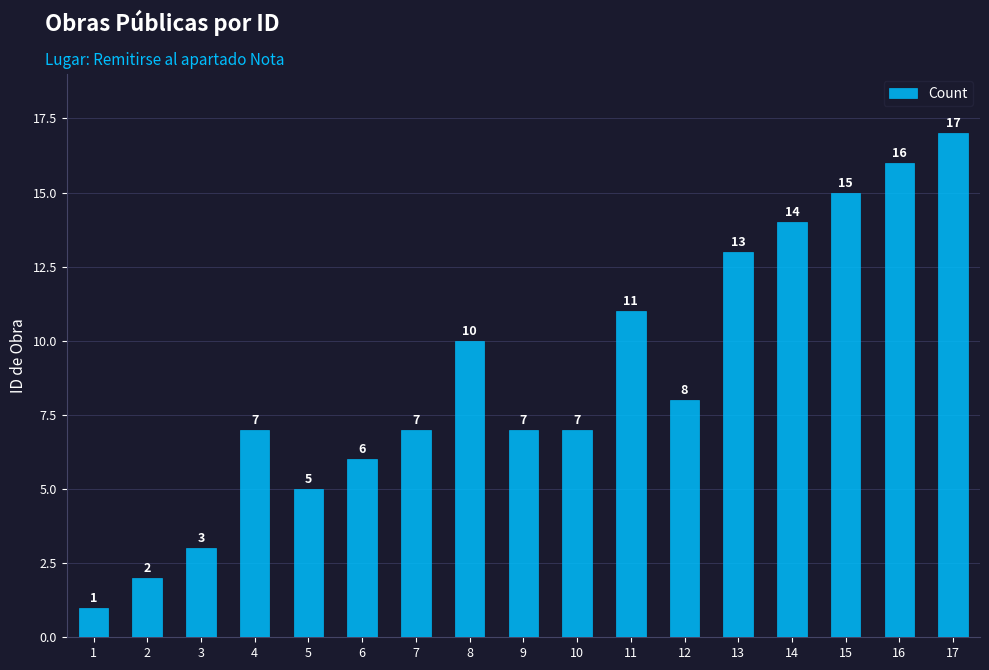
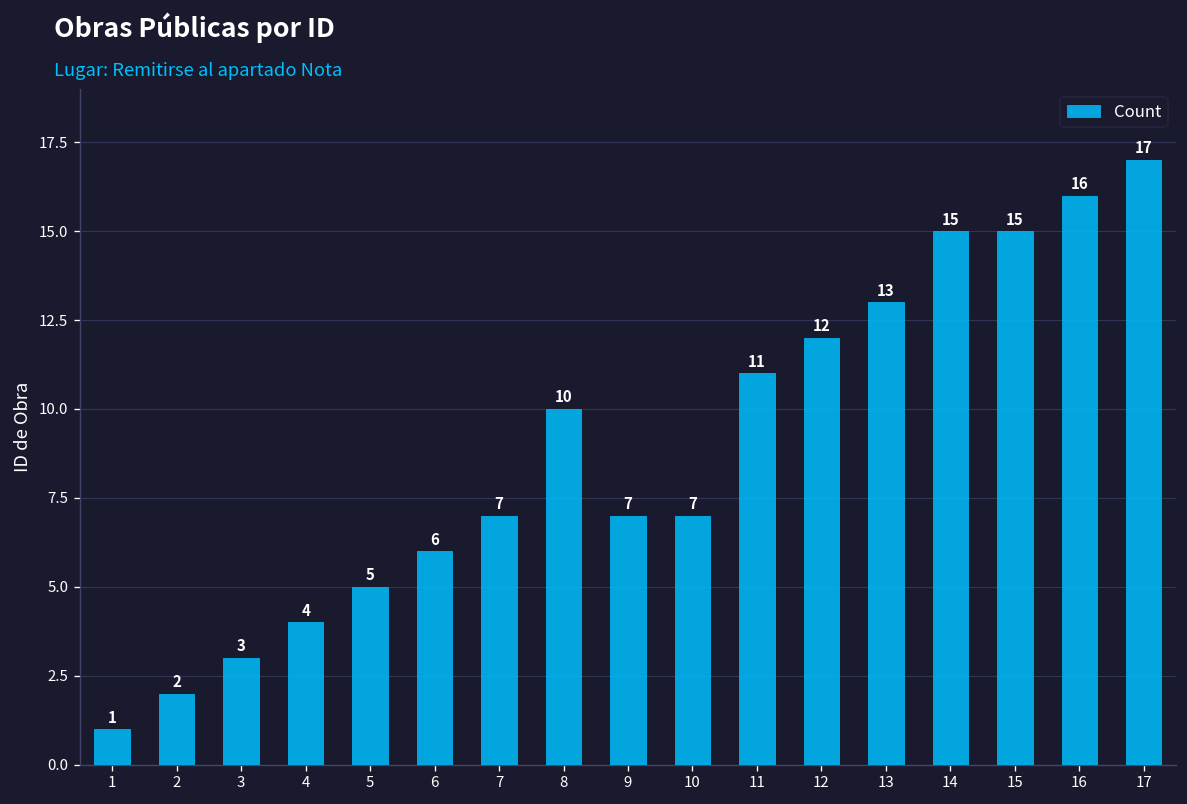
4: 7 -> 4
12: 8 -> 12
14: 14 -> 15
